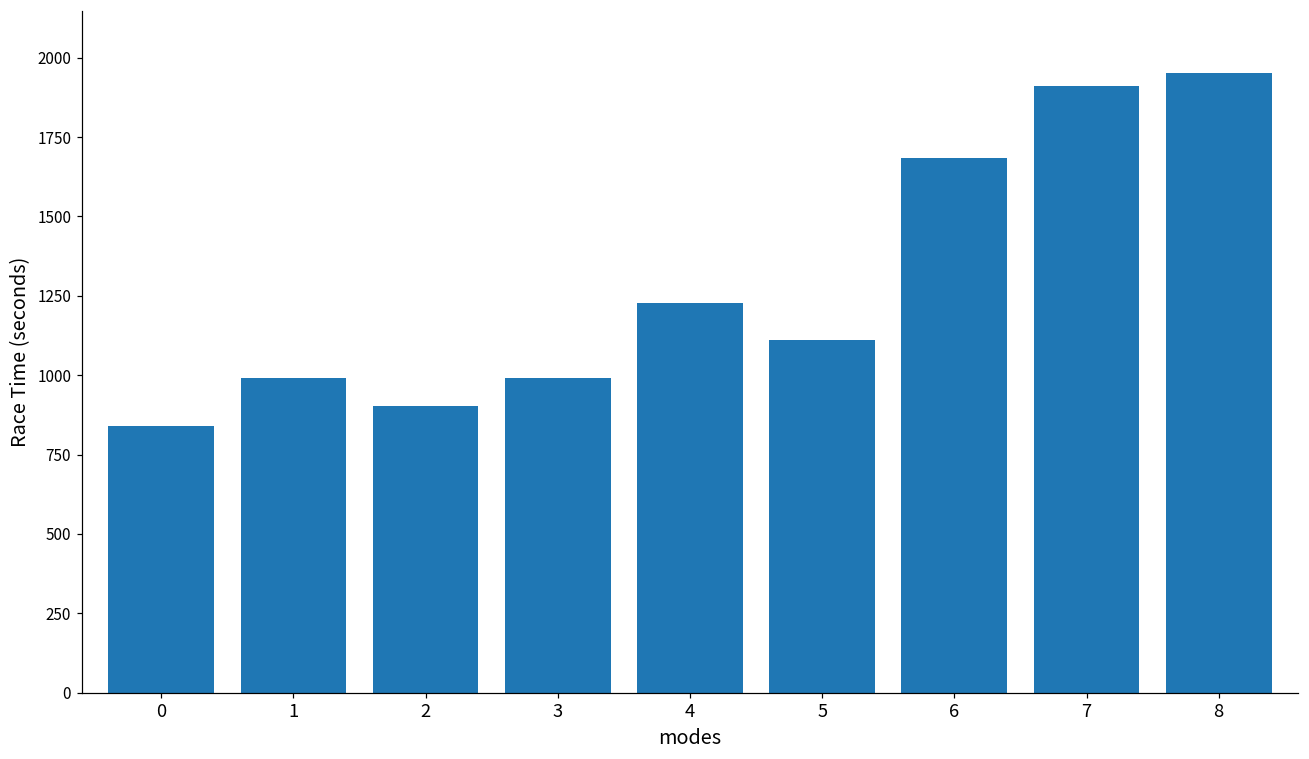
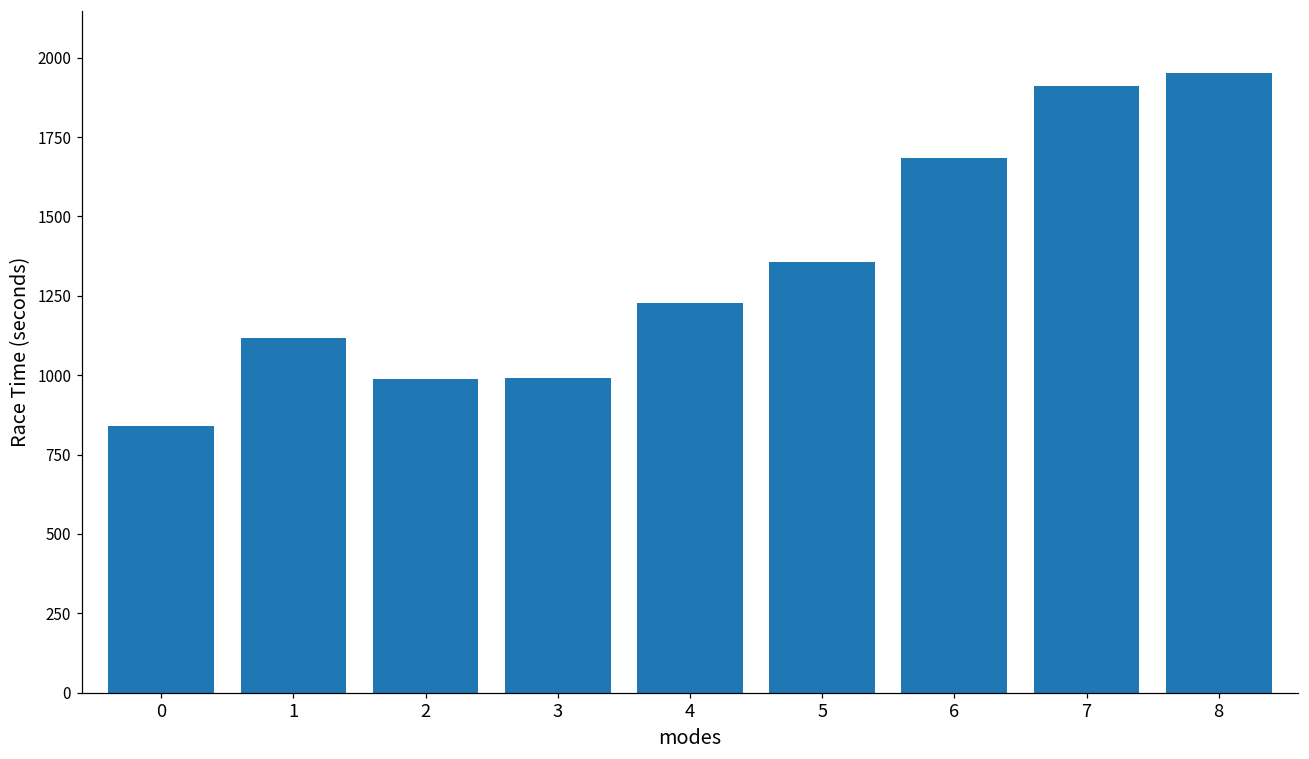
1: 990 -> 1120
2: 900 -> 990
5: 1110 -> 1360
